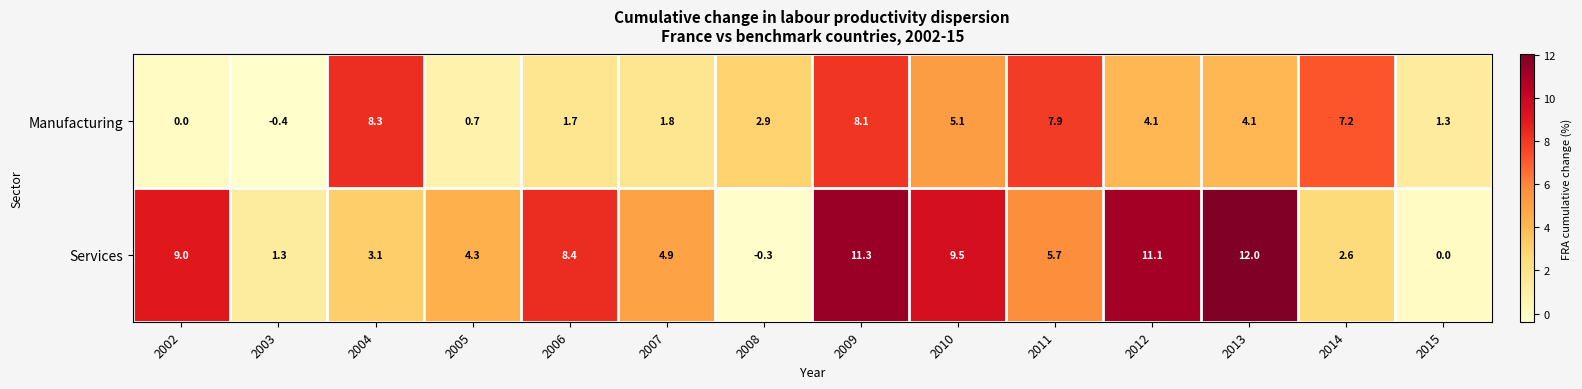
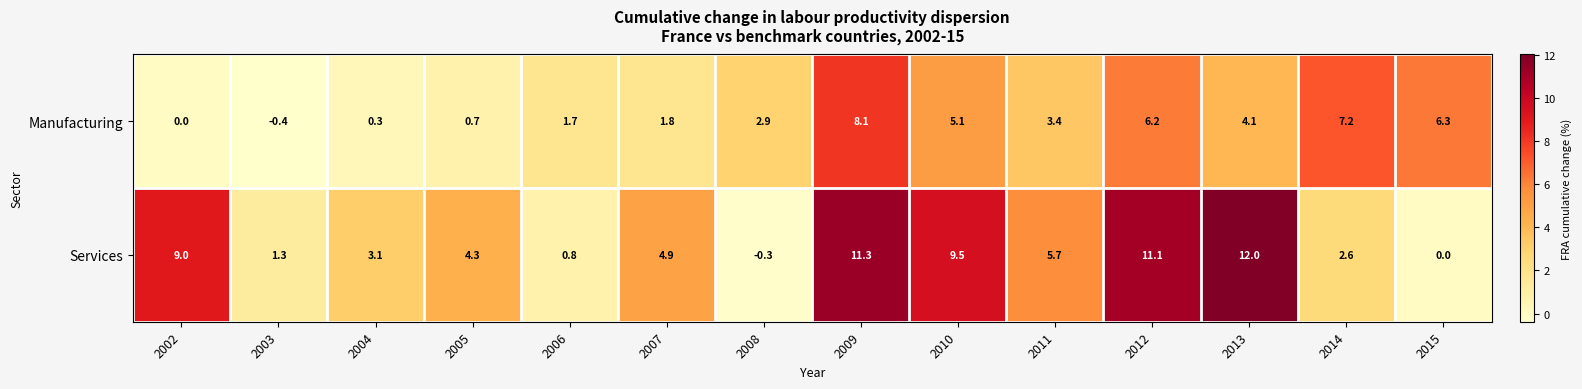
Manufacturing, 2004: 8.3 -> 0.3
Manufacturing, 2011: 7.9 -> 3.4
Manufacturing, 2012: 4.1 -> 6.2
Manufacturing, 2015: 1.3 -> 6.3
Services, 2006: 8.4 -> 0.8
